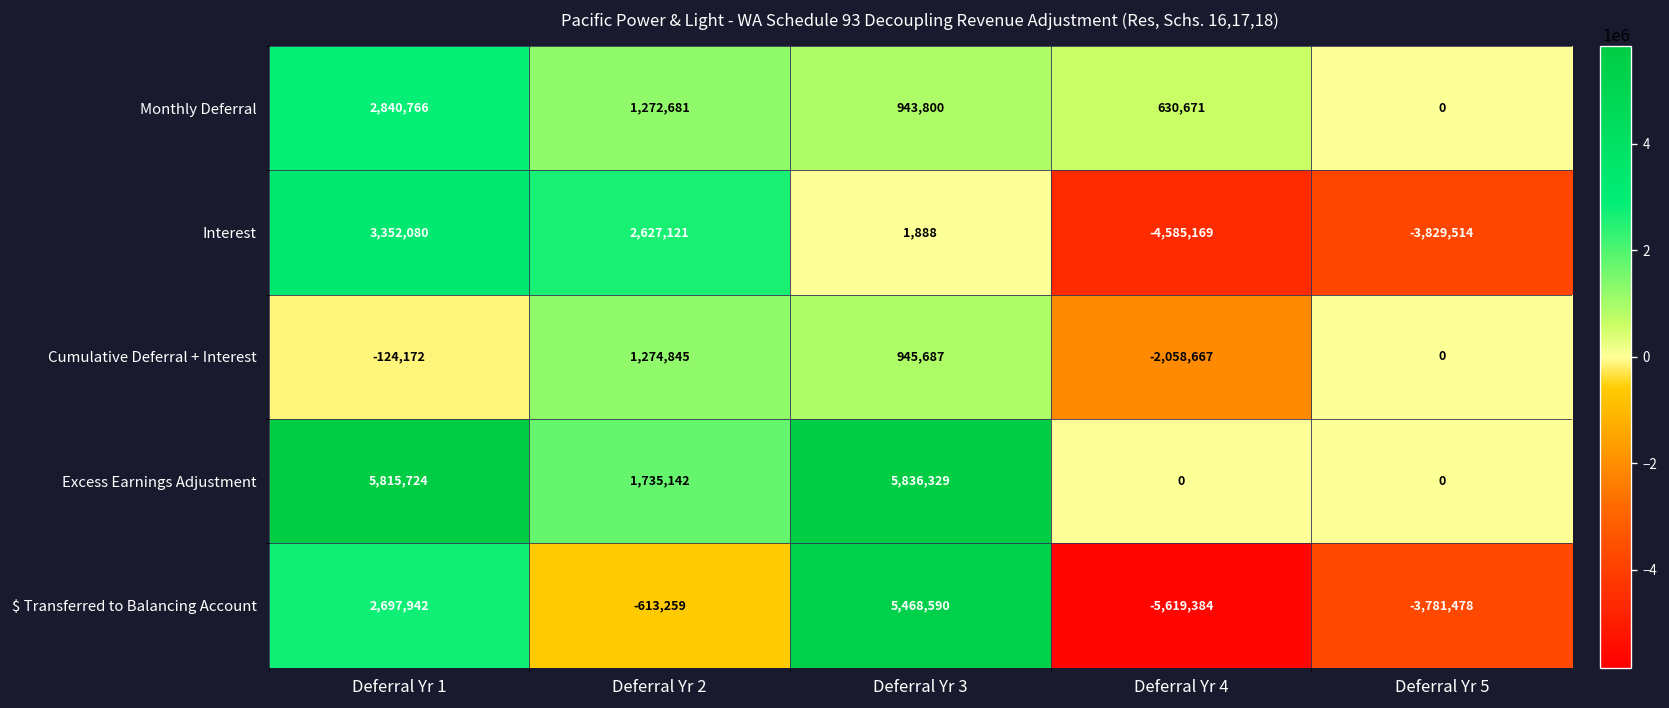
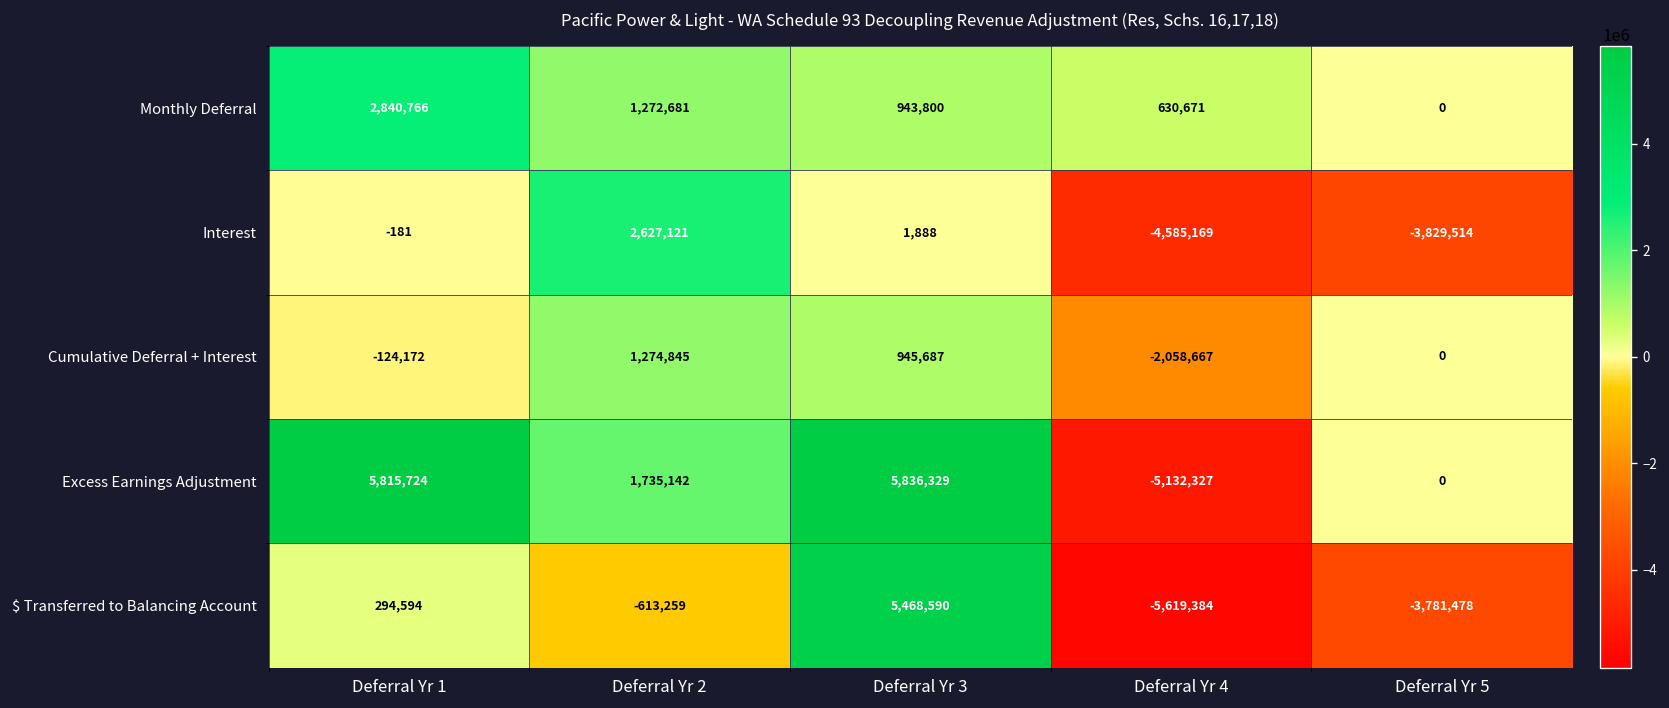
Interest, Deferral Yr 1: 3,352,080 -> -181
Excess Earnings Adjustment, Deferral Yr 4: 0 -> -5,132,327
$ Transferred to Balancing Account, Deferral Yr 1: 2,697,942 -> 294,594
